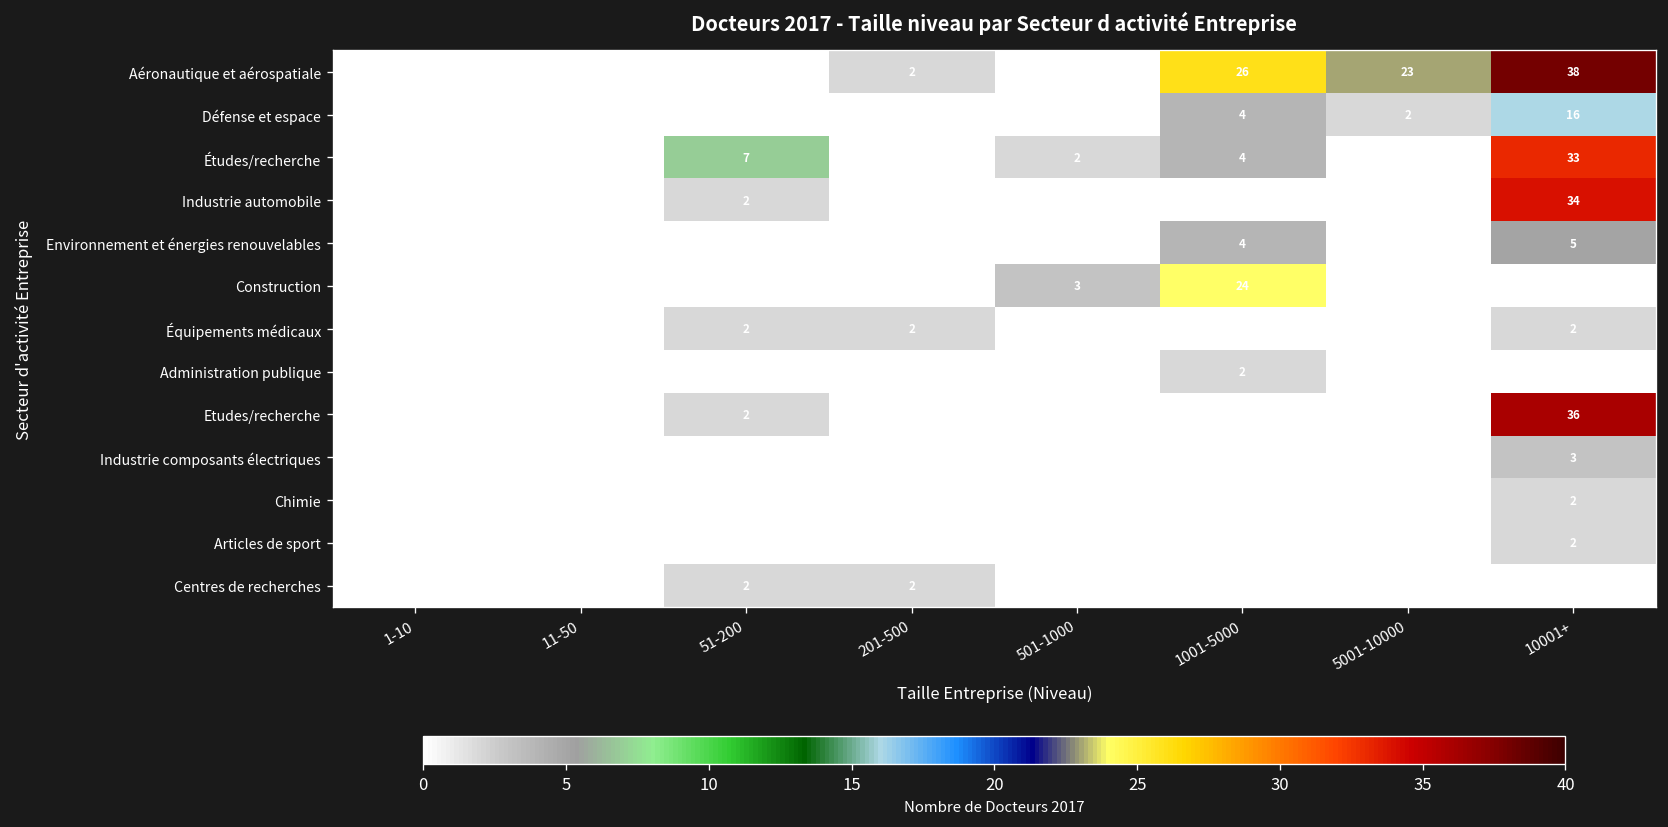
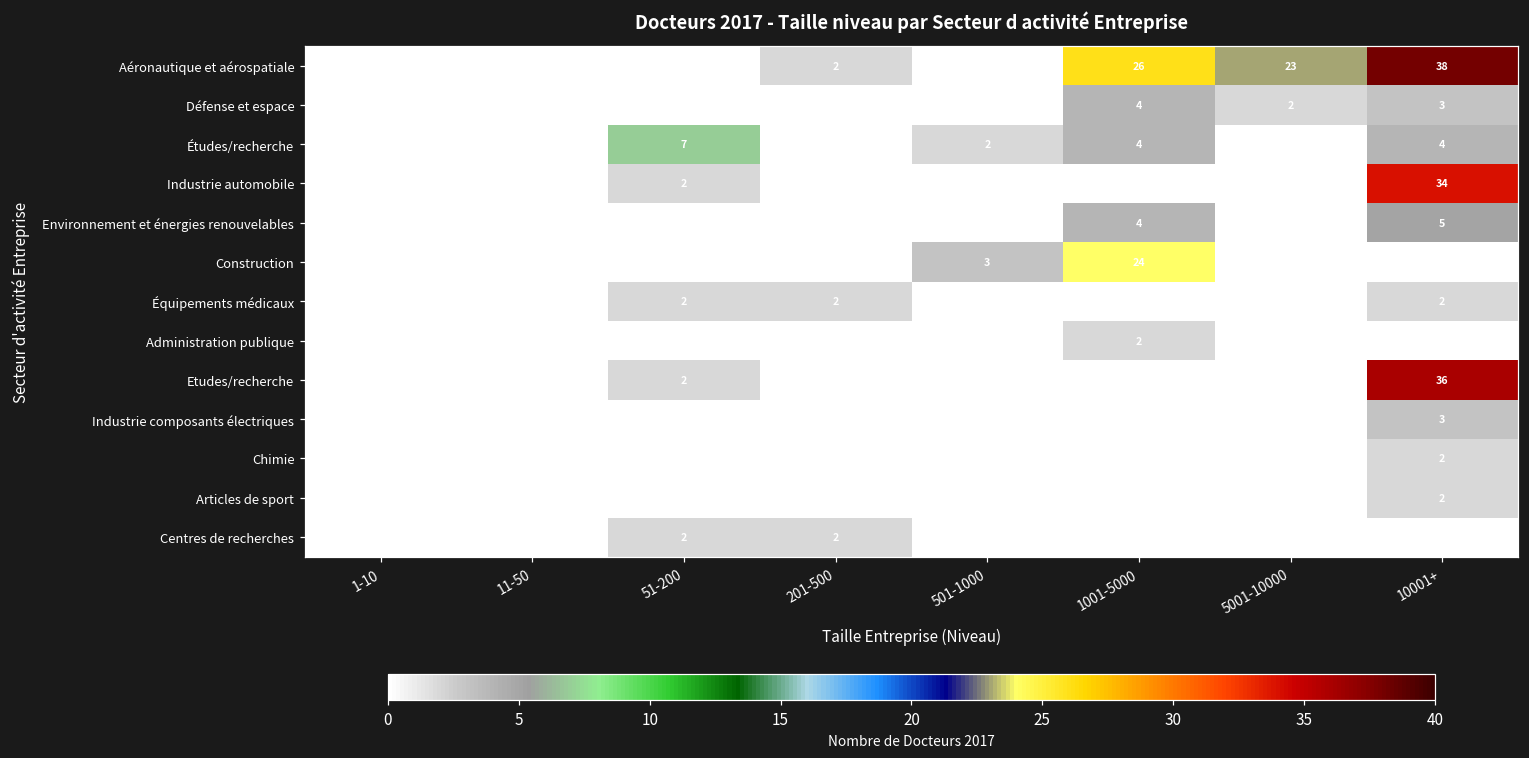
Défense et espace, 10001+: 16 -> 3
Études/recherche, 10001+: 33 -> 4
